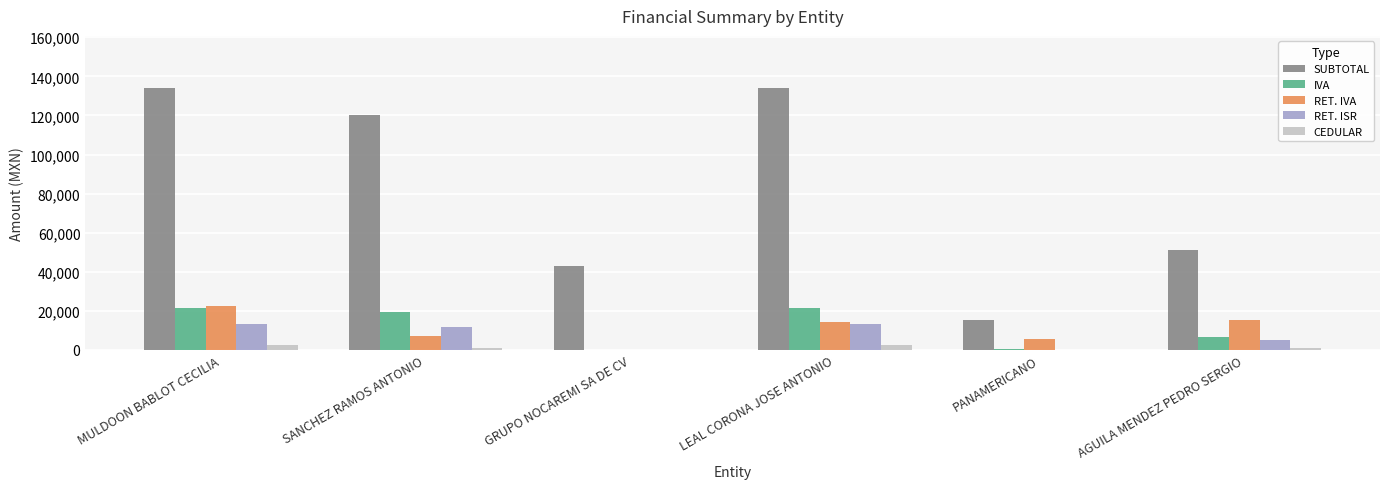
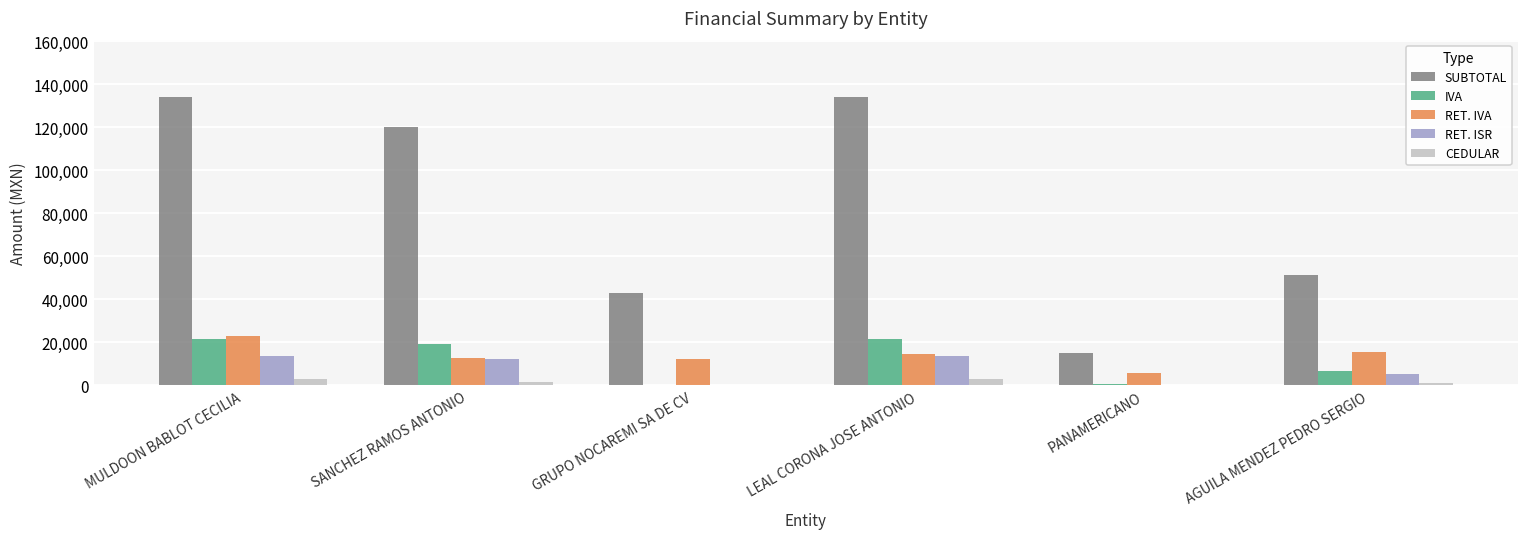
RET. IVA, SANCHEZ RAMOS ANTONIO: 7,000 -> 13,000
RET. IVA, GRUPO NOCAREMI SA DE CV: 0 -> 12,000
